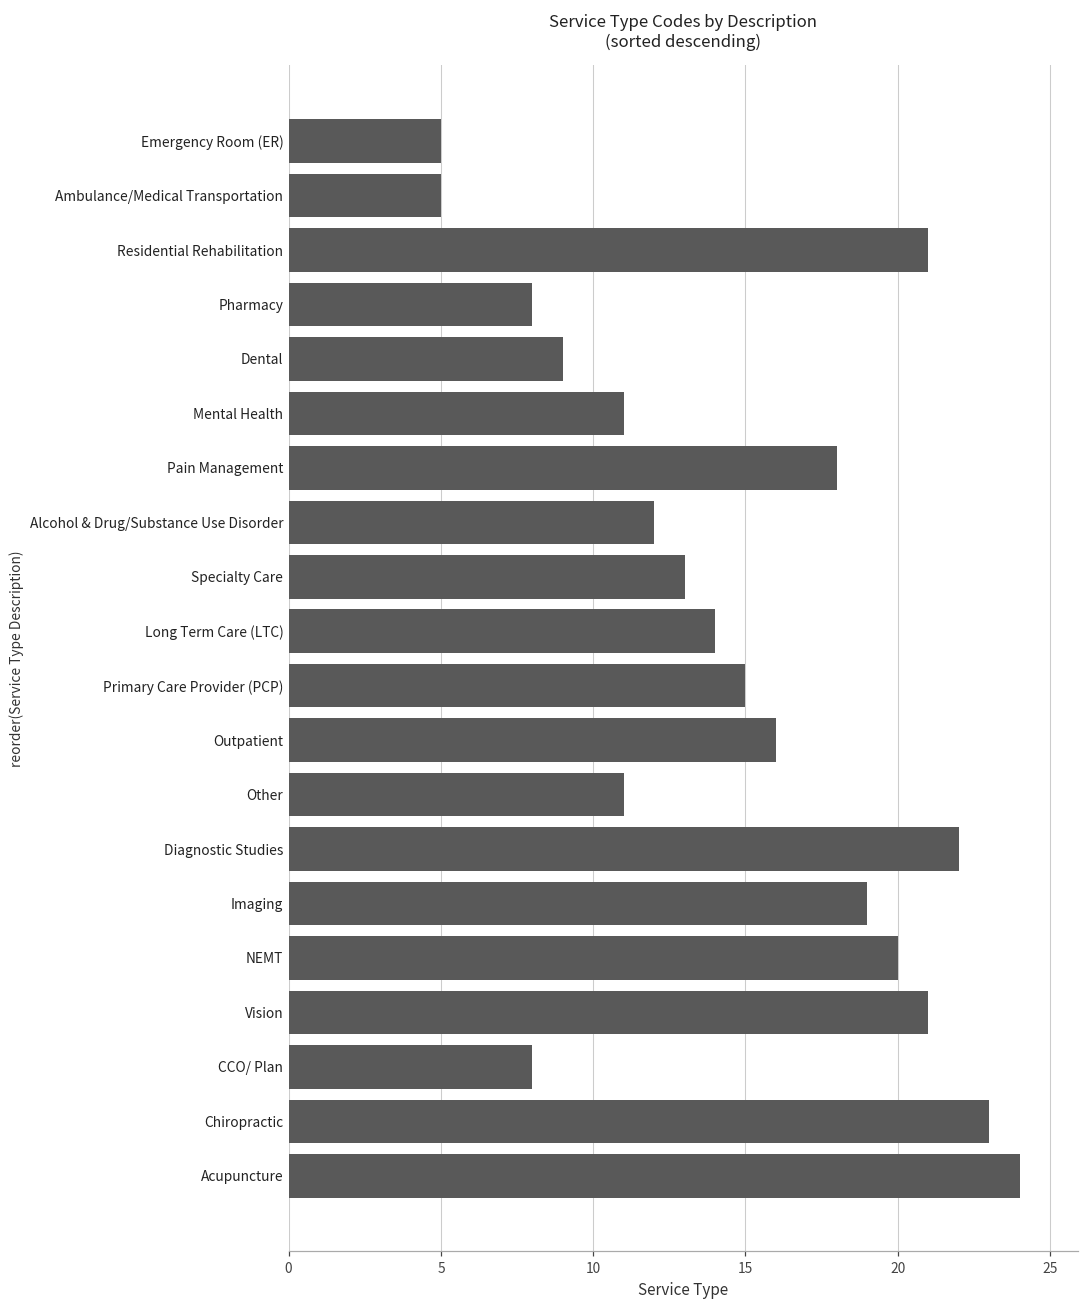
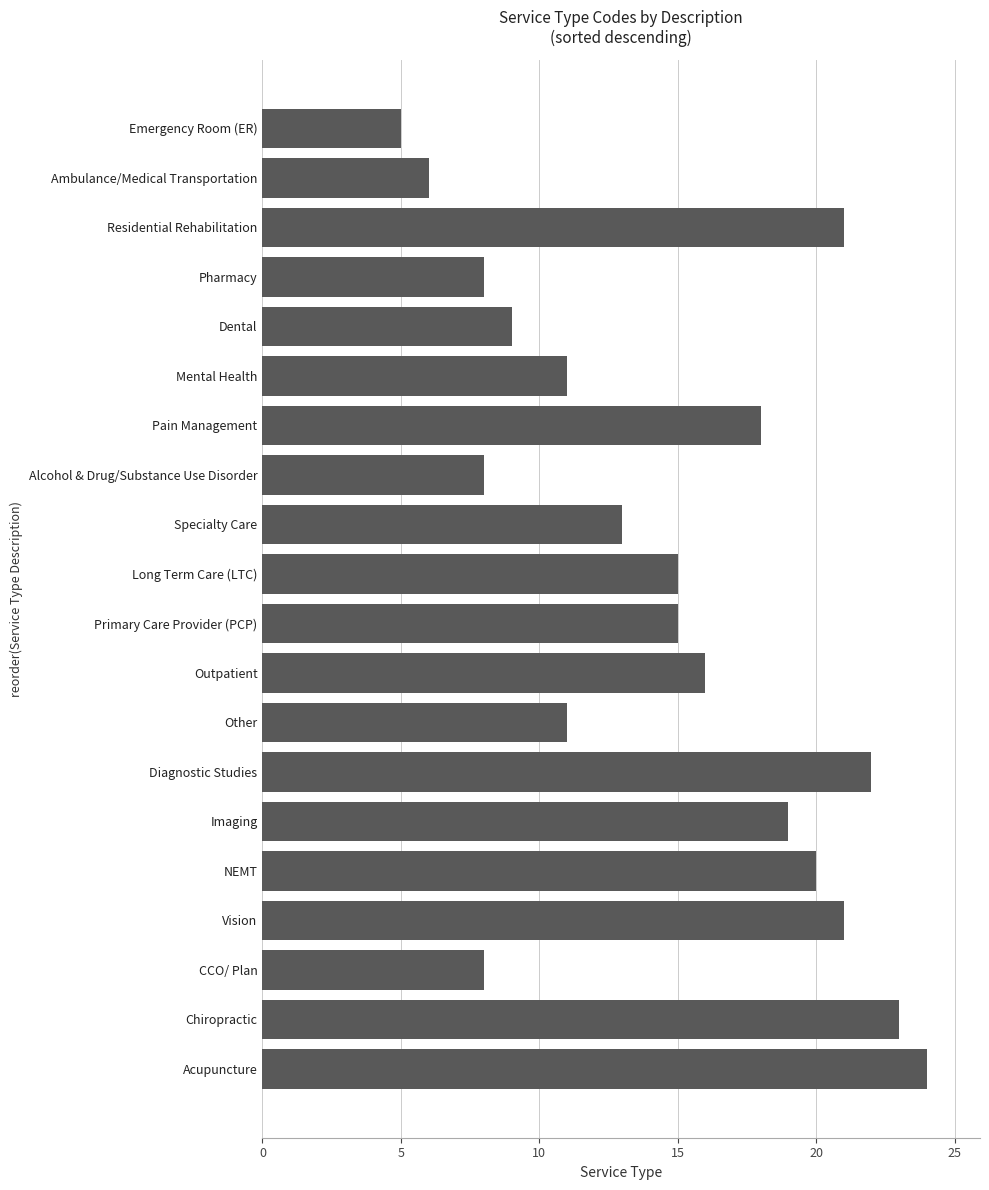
Ambulance/Medical Transportation: 5 -> 6
Alcohol & Drug/Substance Use Disorder: 12 -> 8
Long Term Care (LTC): 14 -> 15
